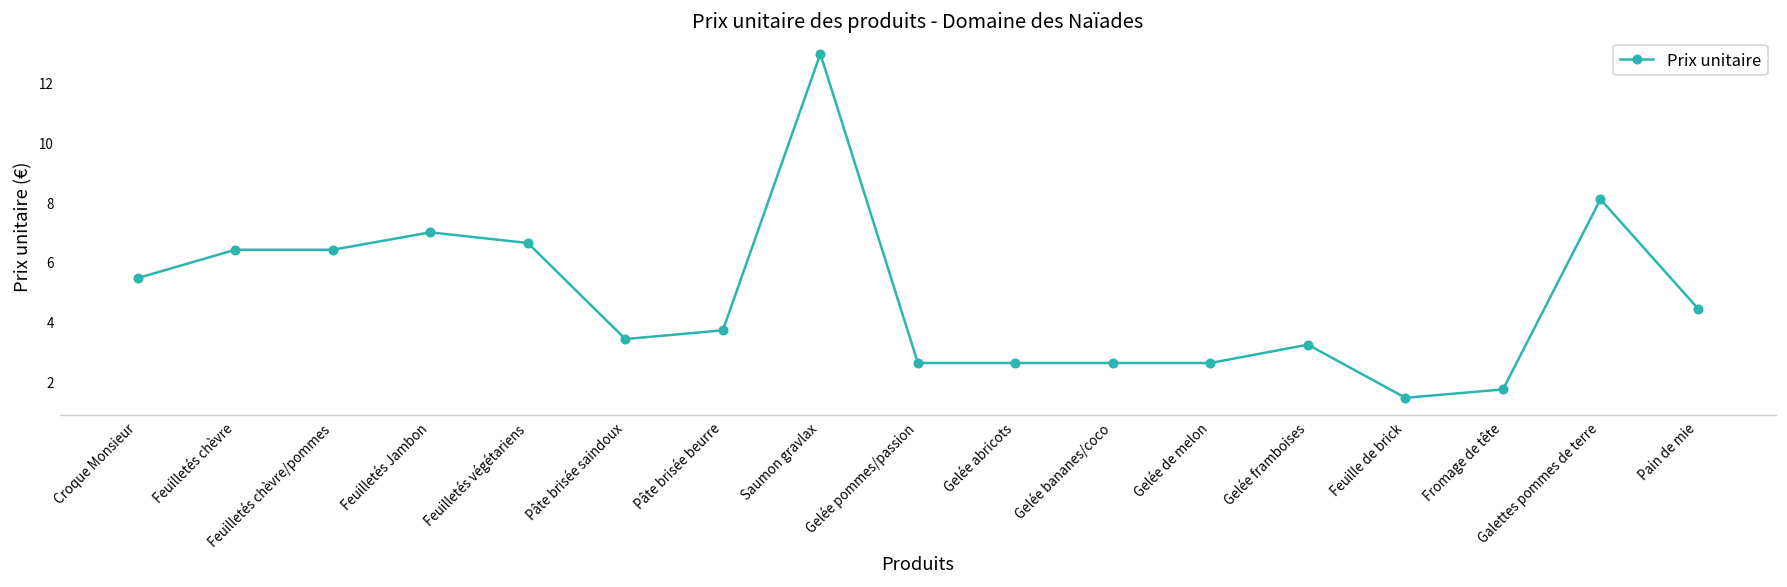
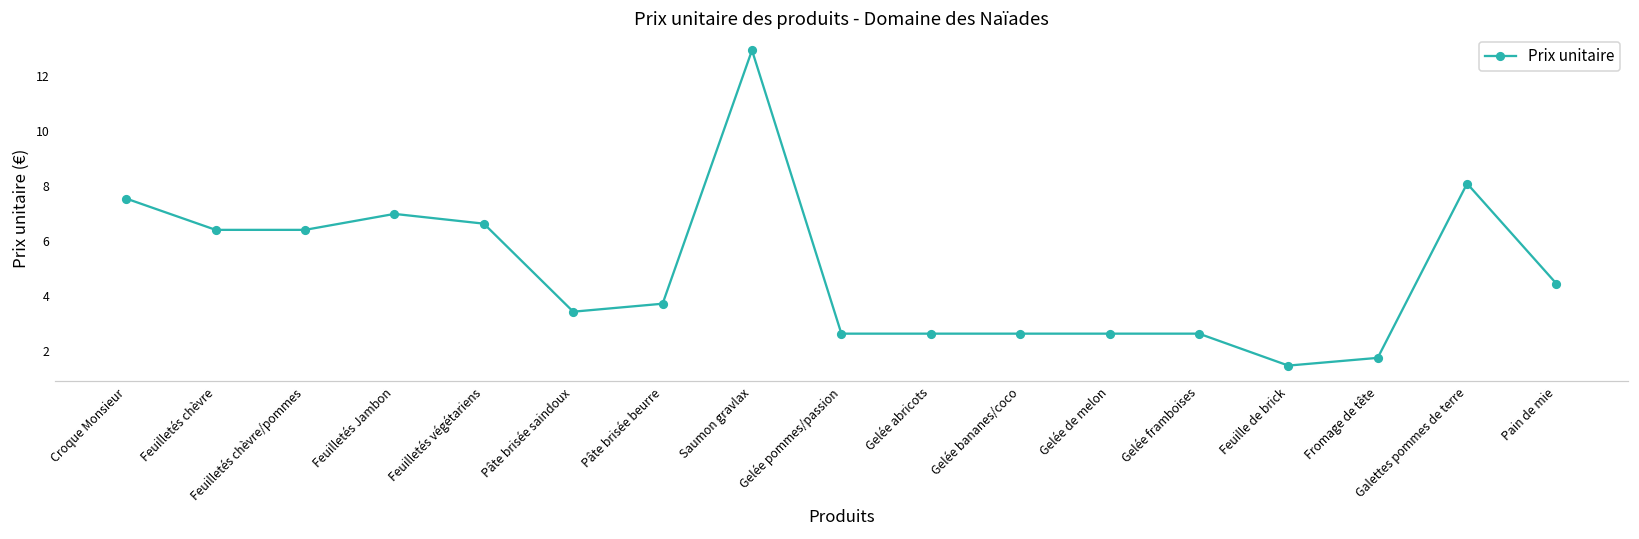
Croque Monsieur: 5.5 -> 7.5
Gelée framboises: 3.2 -> 2.6
